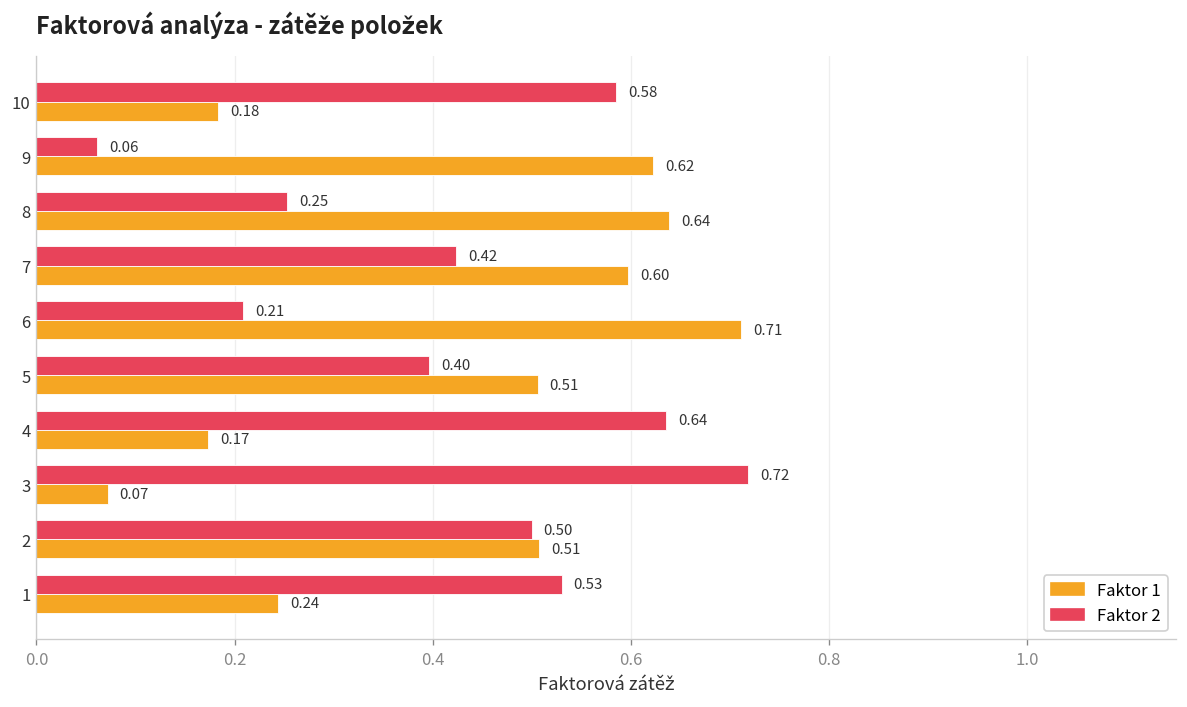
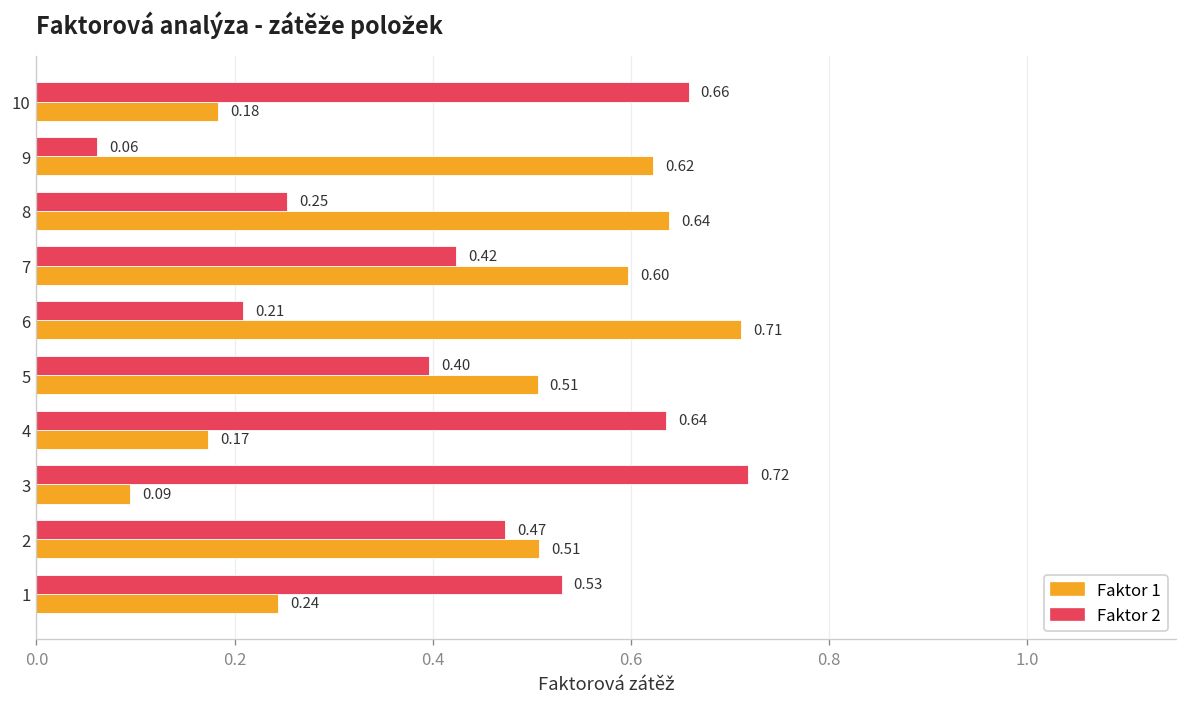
Faktor 2, 10: 0.58 -> 0.66
Faktor 1, 3: 0.07 -> 0.09
Faktor 2, 2: 0.50 -> 0.47
